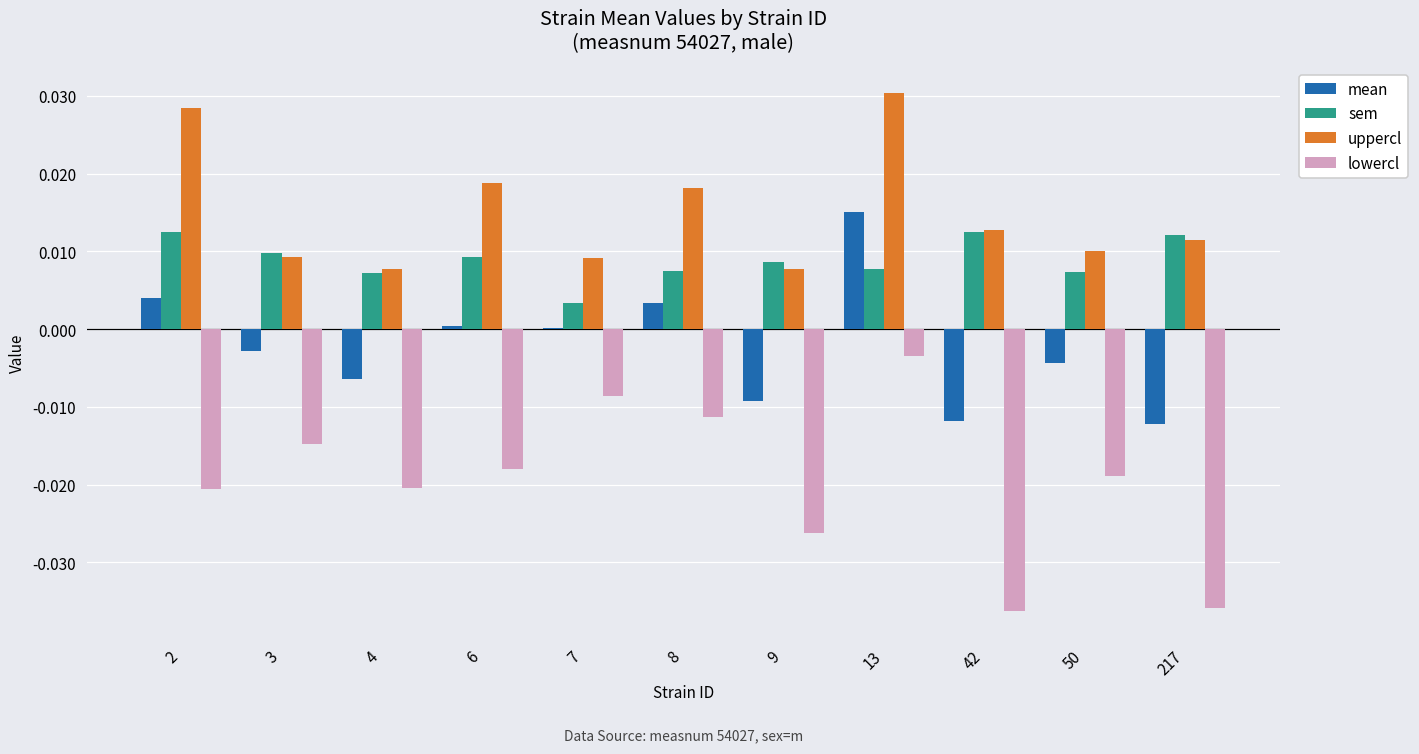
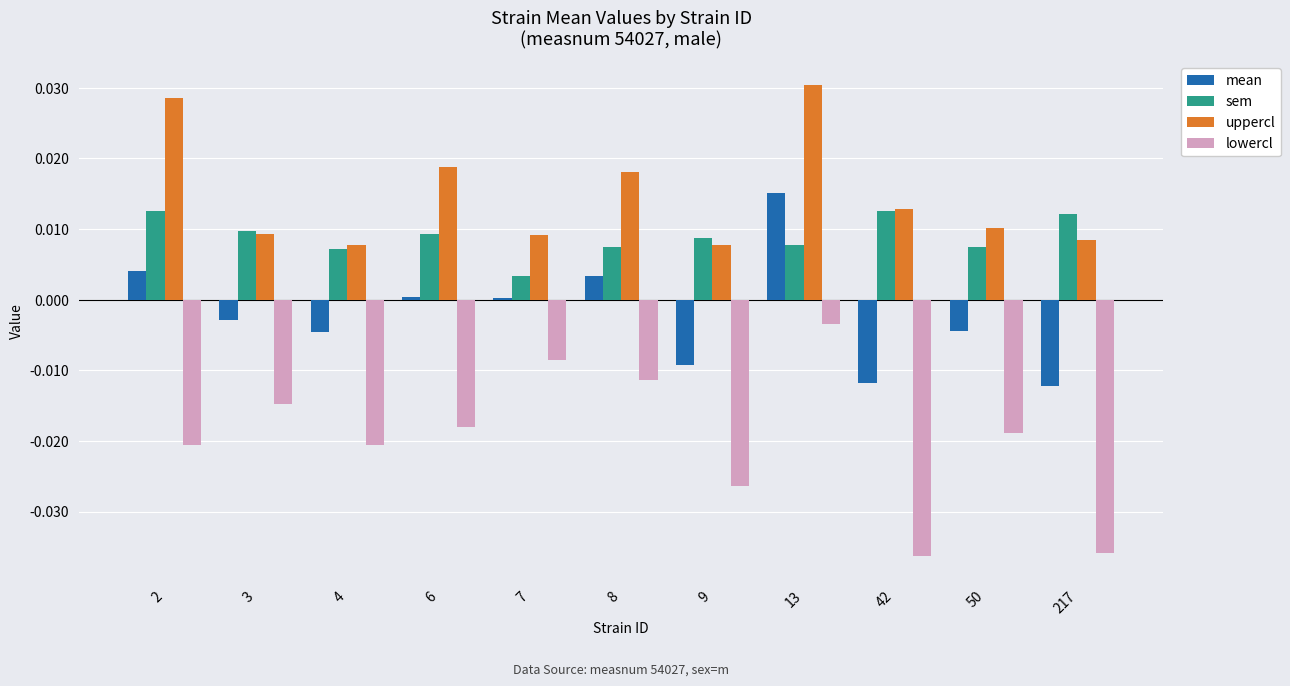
mean, 4: -0.006 -> -0.005
uppercl, 217: 0.012 -> 0.008
